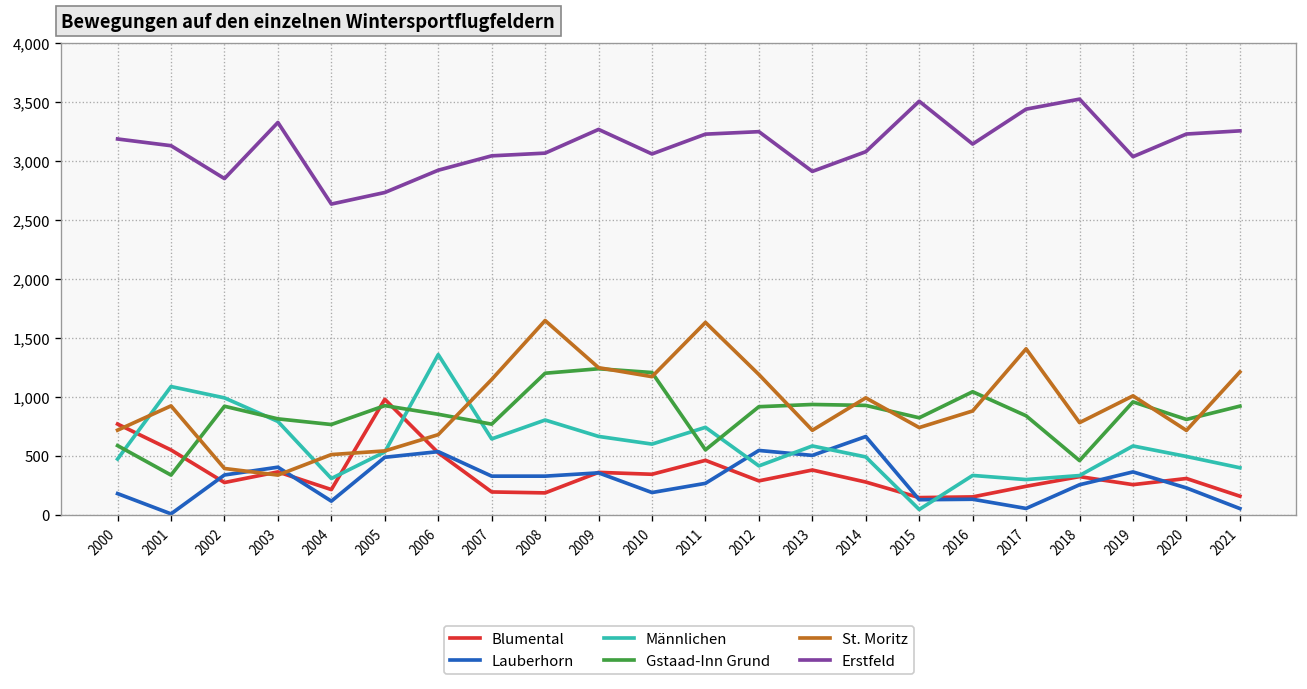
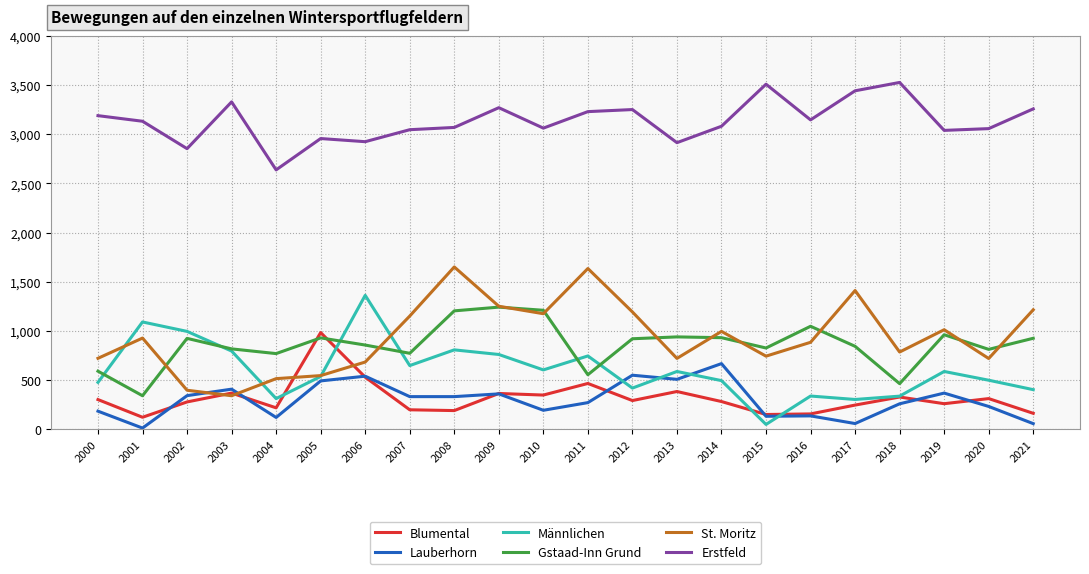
Blumental, 2000: 800 -> 300
Blumental, 2001: 600 -> 100
Erstfeld, 2005: 2,700 -> 3,000
Männlichen, 2009: 700 -> 800
Erstfeld, 2020: 3,200 -> 3,100
